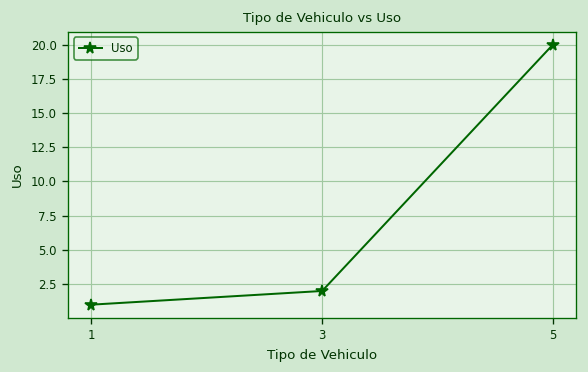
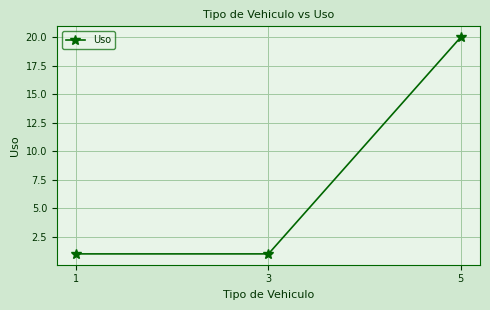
3: 2 -> 1
